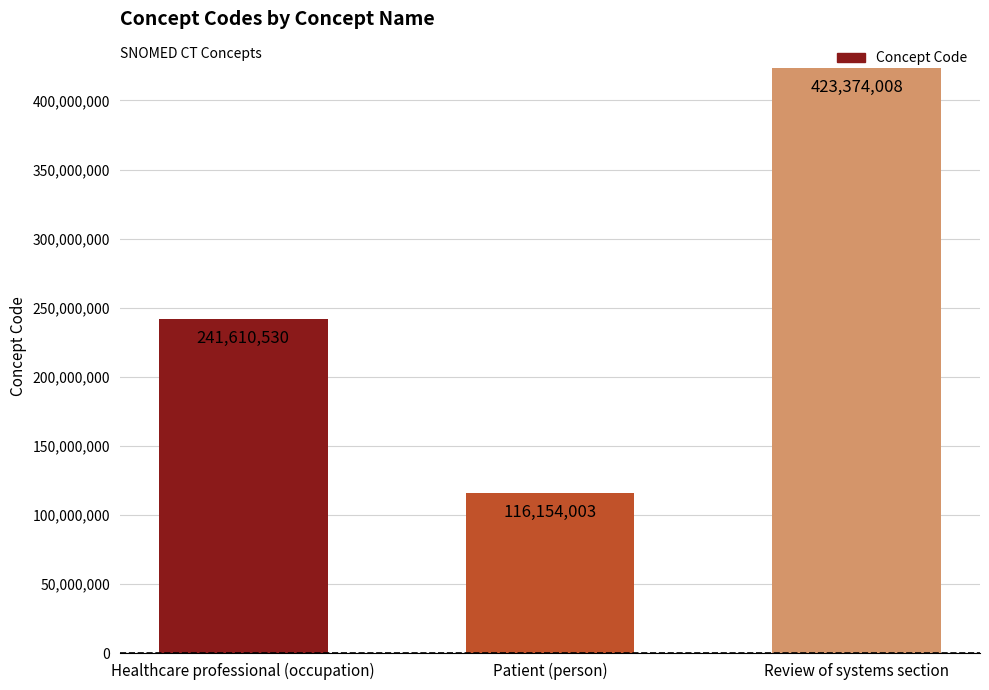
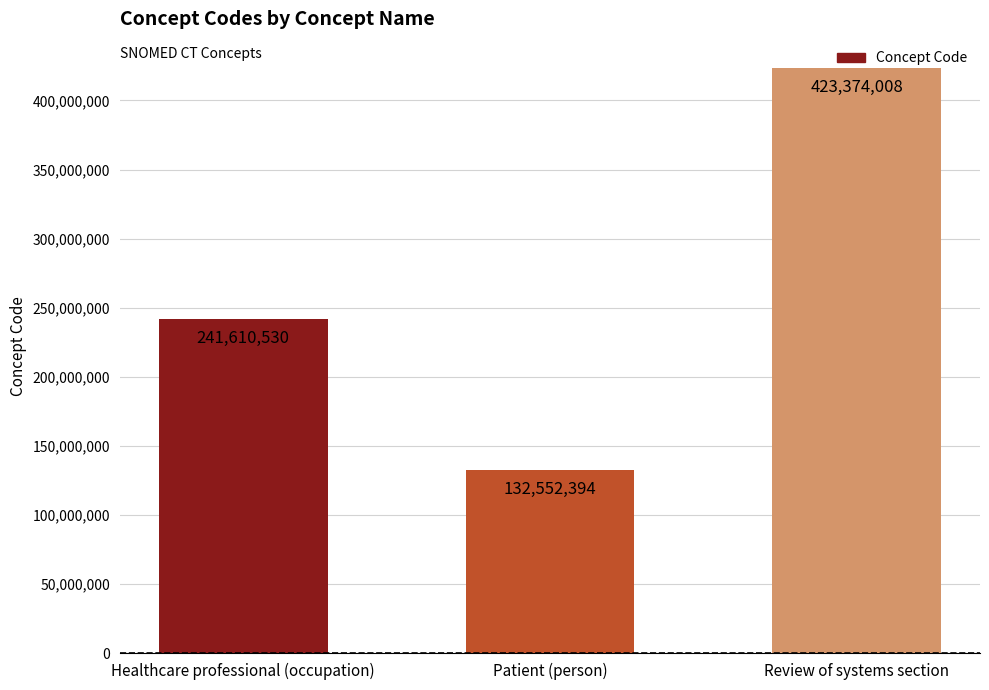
Patient (person): 116,154,003 -> 132,552,394
